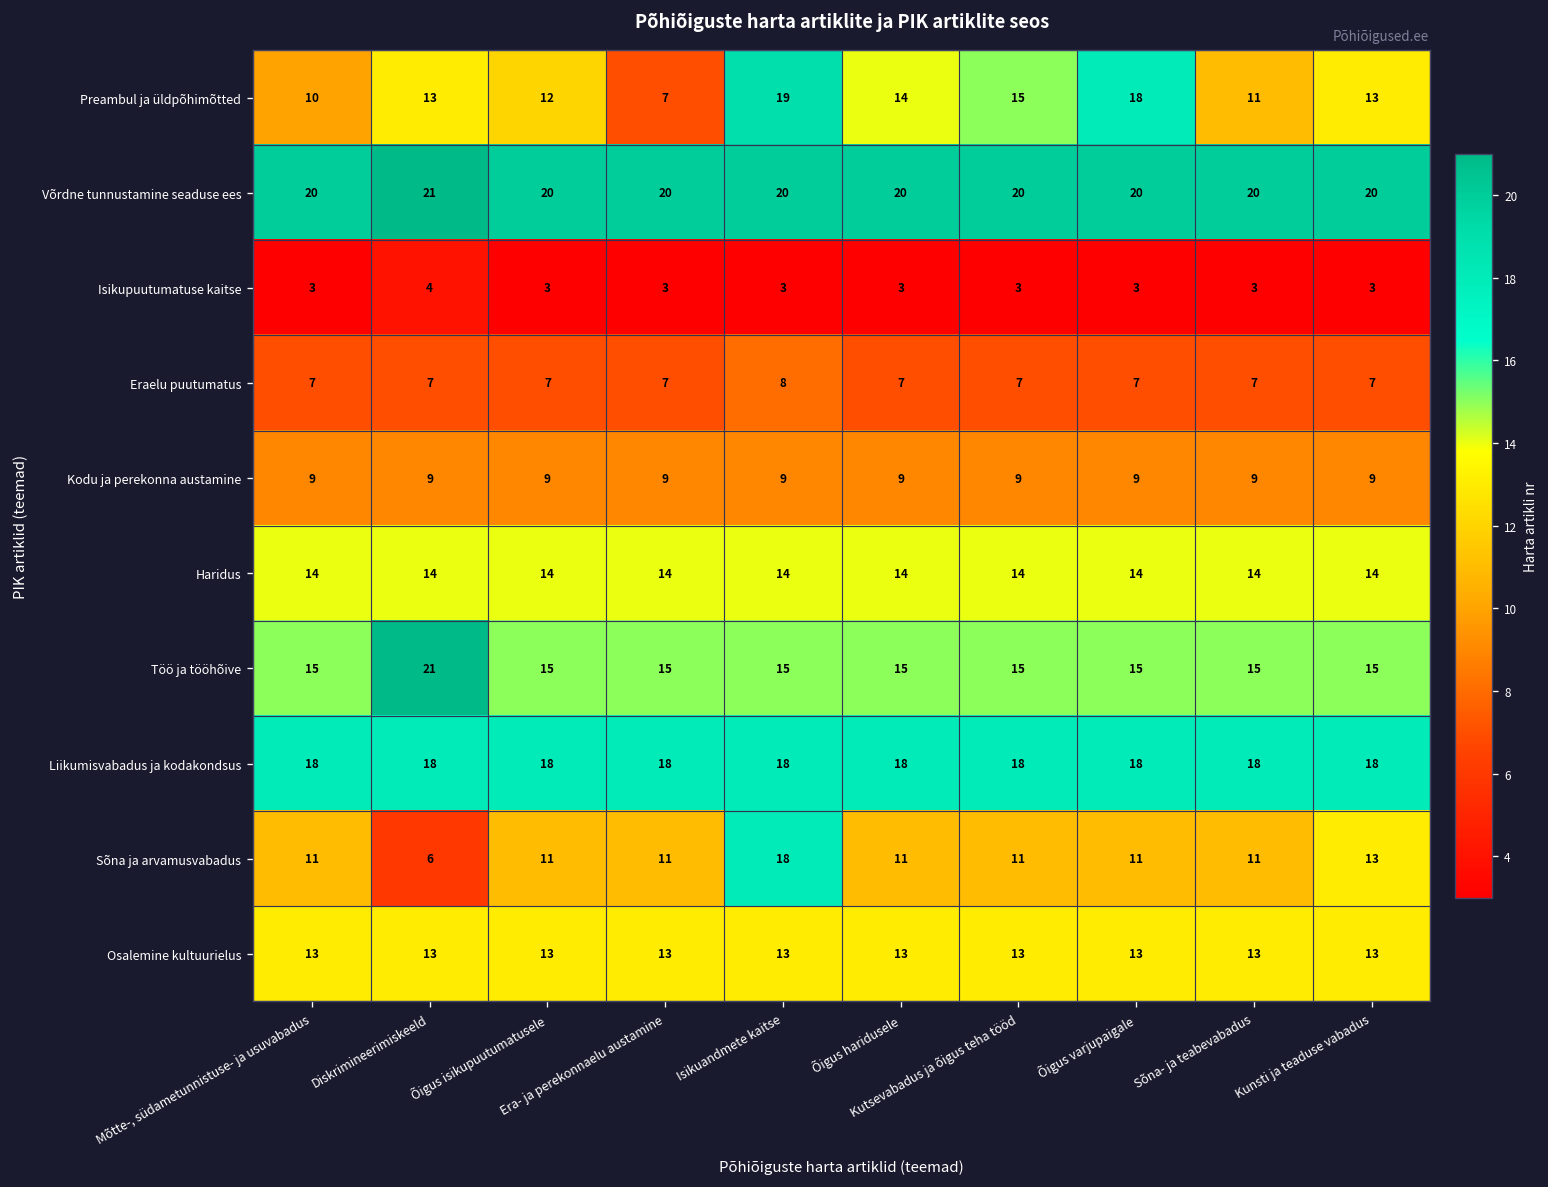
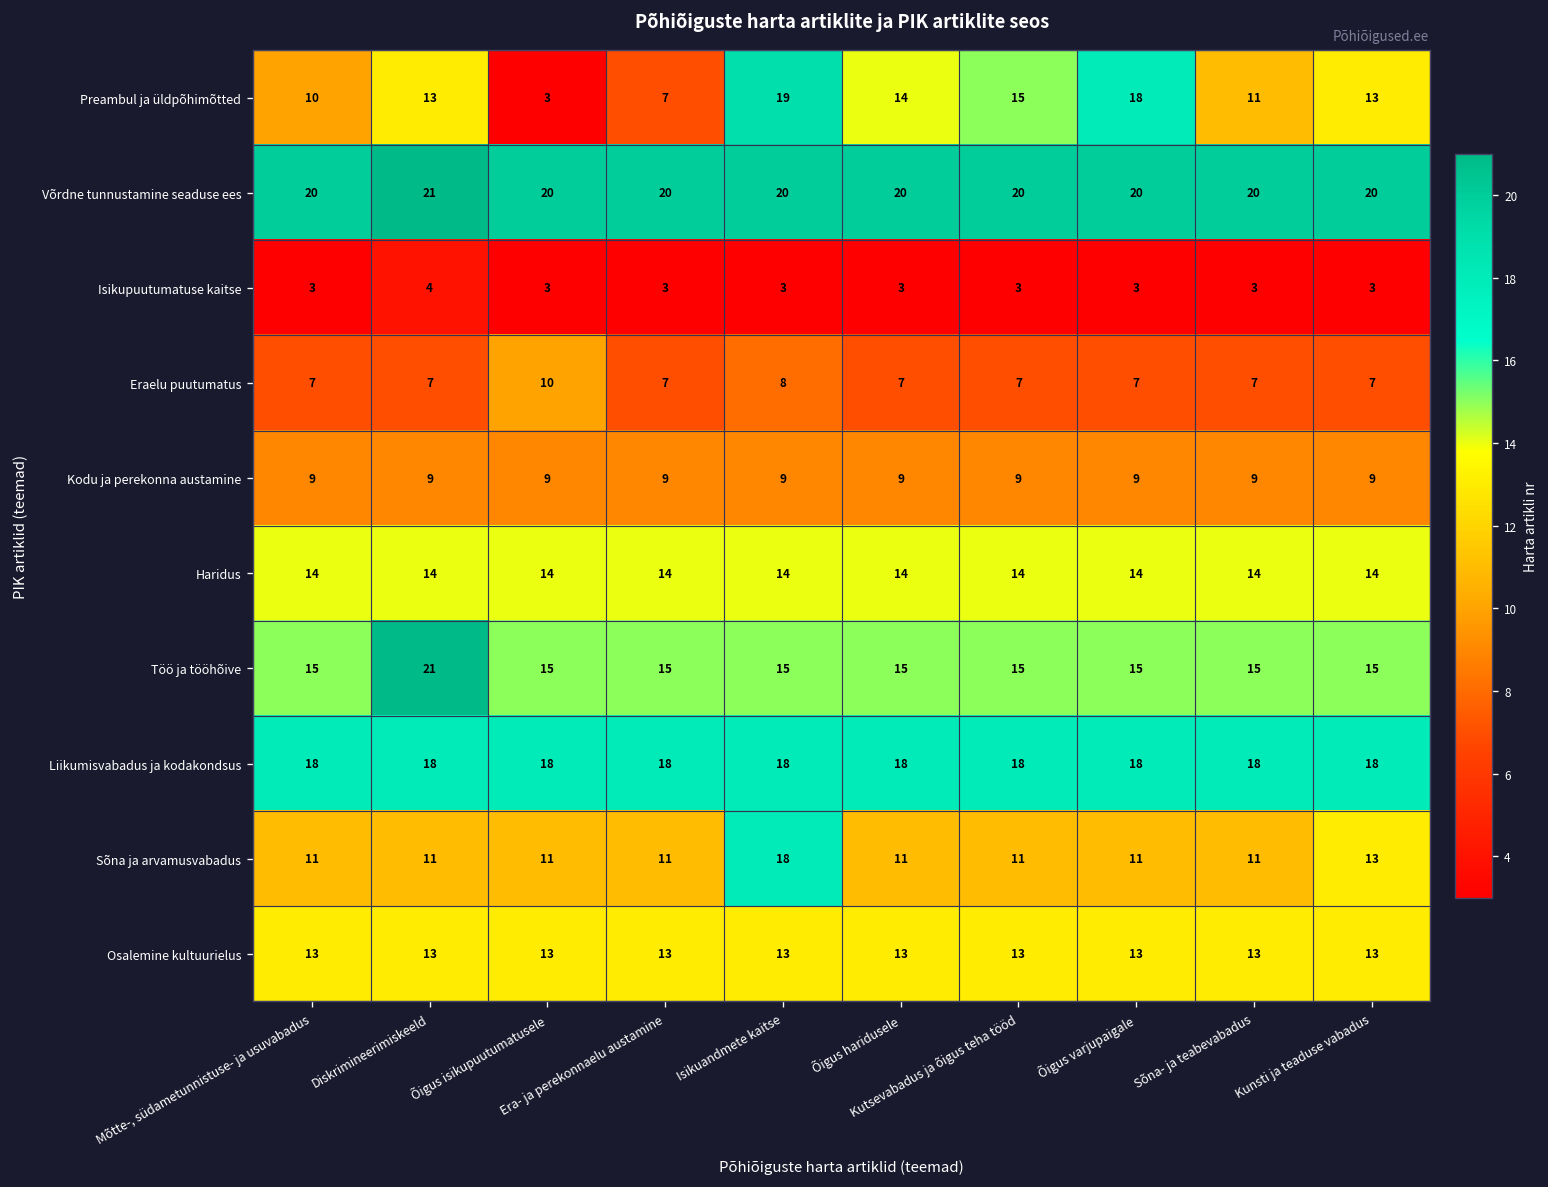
Preambul ja üldpõhimõtted, Õigus isikupuutumatusele: 12 -> 3
Eraelu puutumatus, Õigus isikupuutumatusele: 7 -> 10
Sõna ja arvamusvabadus, Diskrimineerimiskeeld: 6 -> 11
